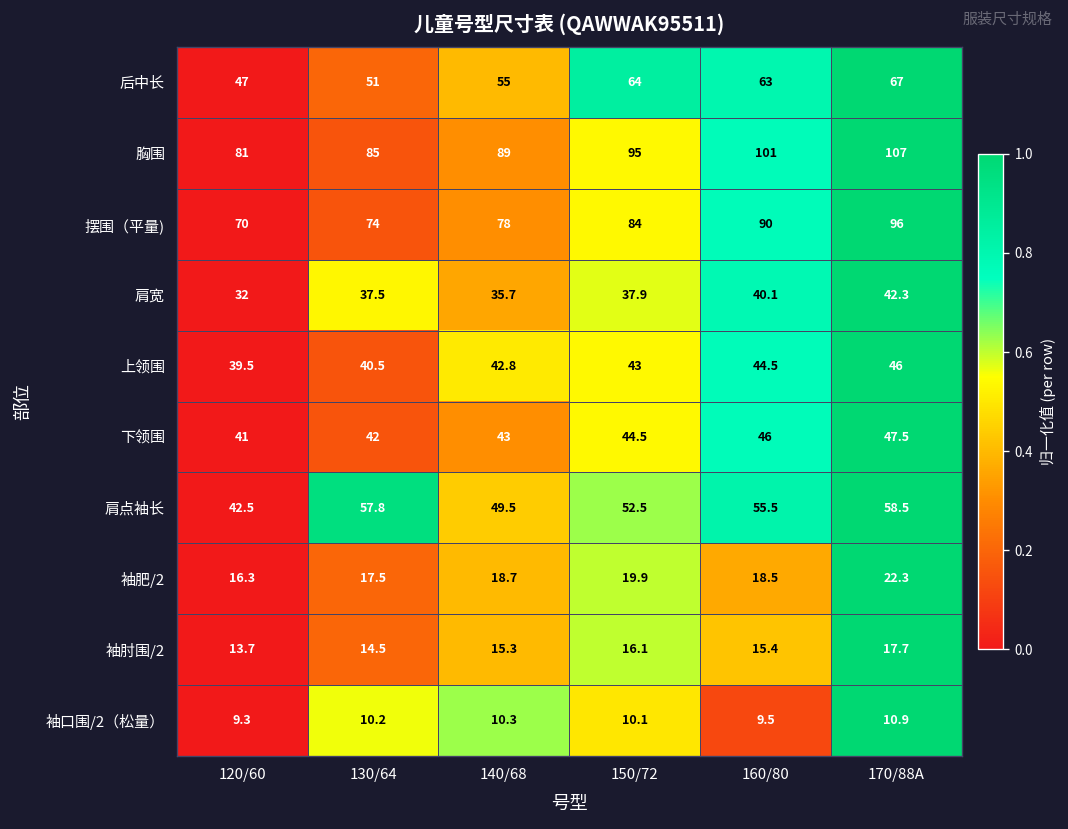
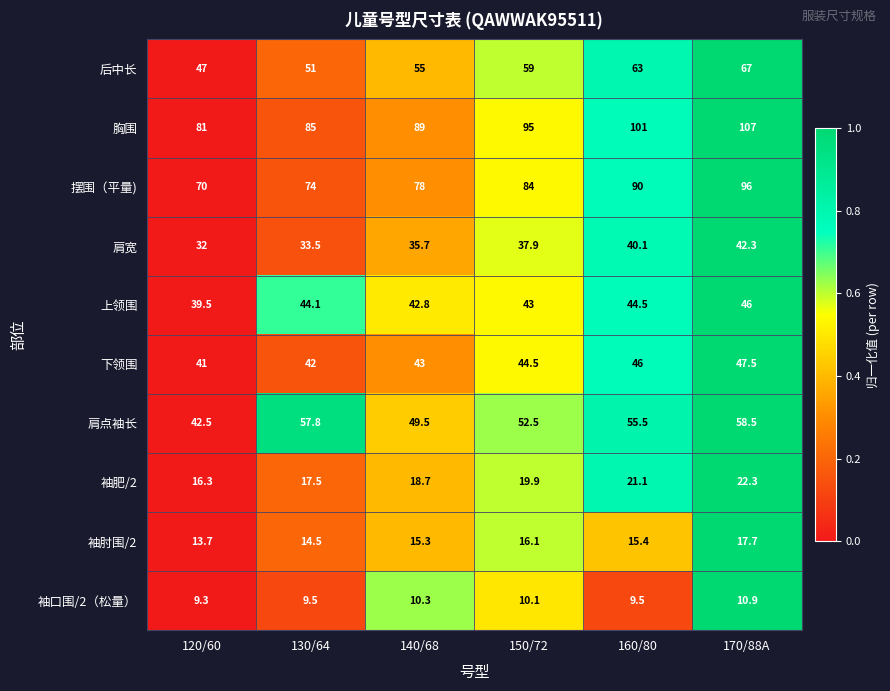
后中长, 150/72: 64 -> 59
肩宽, 130/64: 37.5 -> 33.5
上领围, 130/64: 40.5 -> 44.1
袖肥/2, 160/80: 18.5 -> 21.1
袖口围/2（松量）, 130/64: 10.2 -> 9.5
